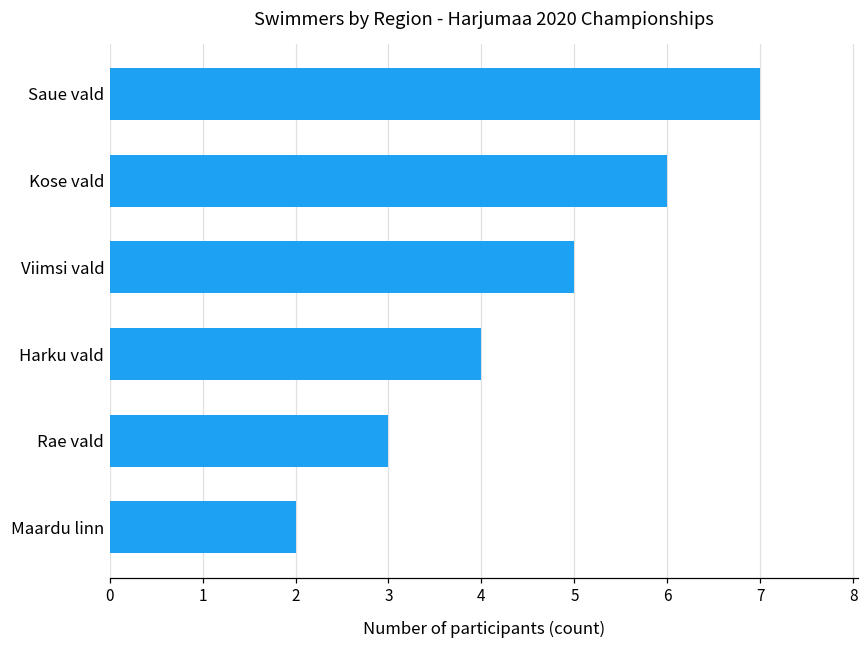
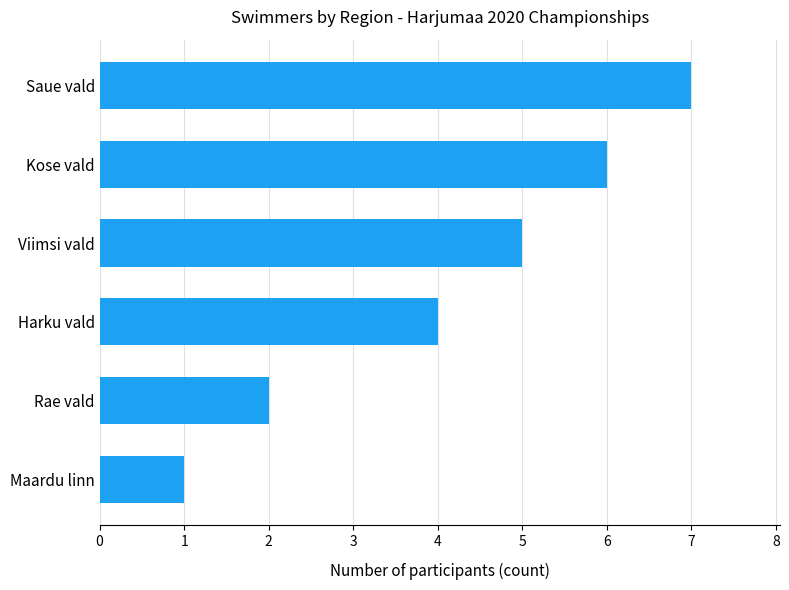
Rae vald: 3 -> 2
Maardu linn: 2 -> 1
